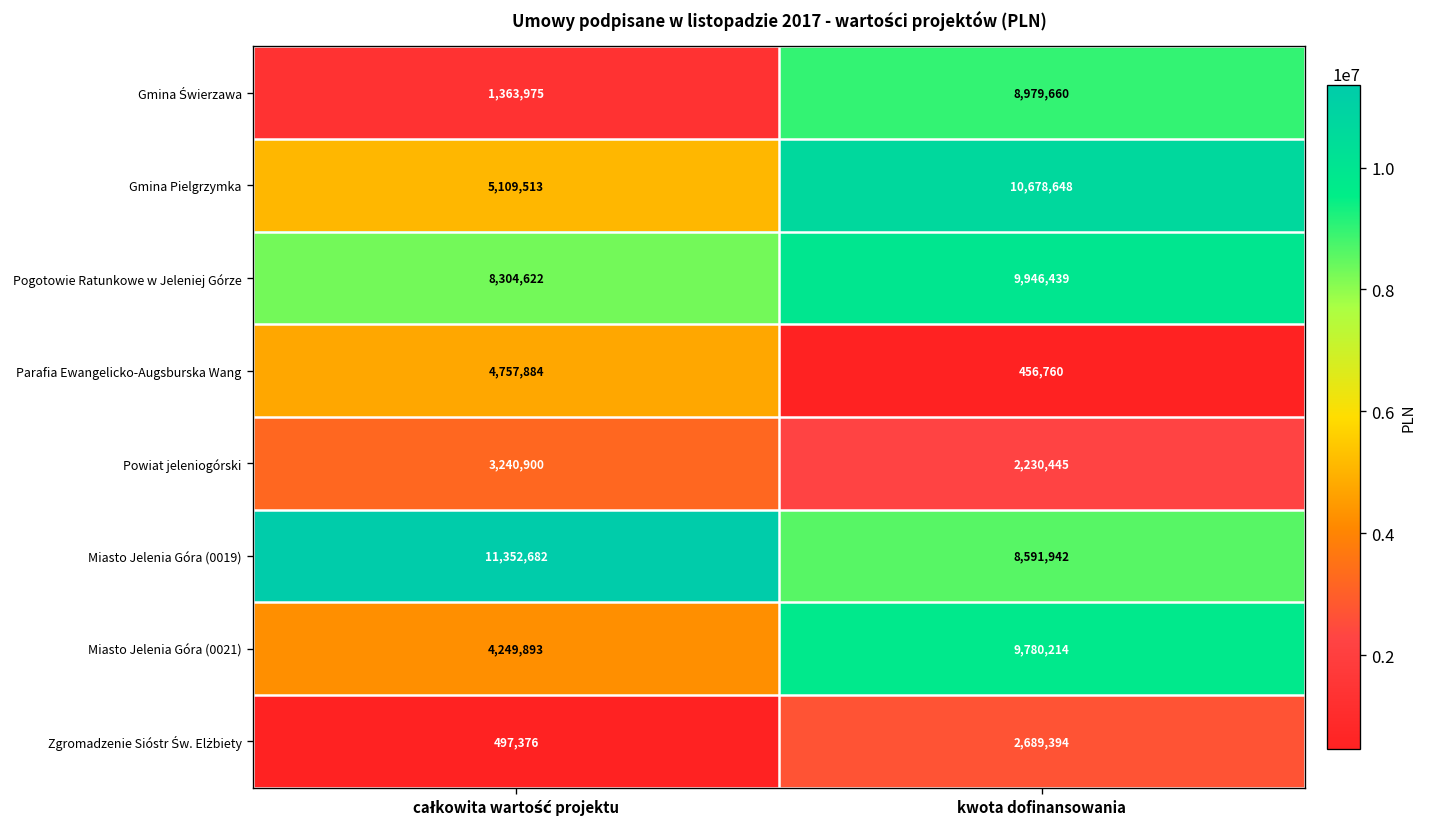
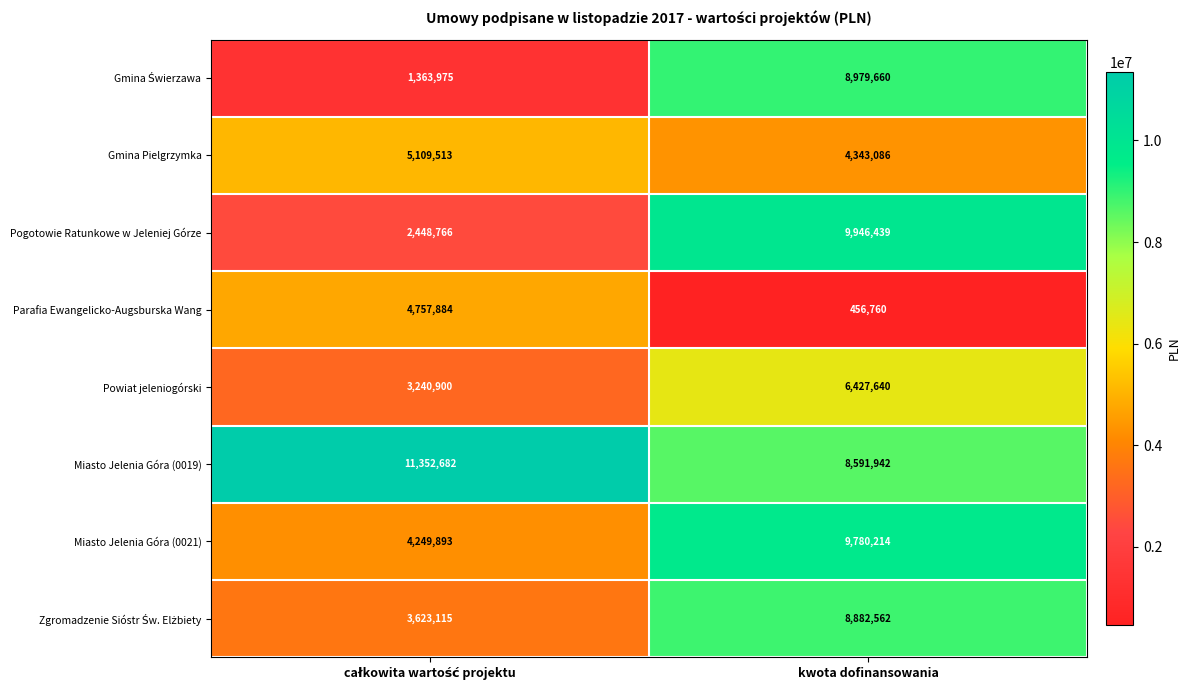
Gmina Pielgrzymka, kwota dofinansowania: 10,678,648 -> 4,343,086
Pogotowie Ratunkowe w Jeleniej Górze, całkowita wartość projektu: 8,304,622 -> 2,448,766
Powiat jeleniogórski, kwota dofinansowania: 2,230,445 -> 6,427,640
Zgromadzenie Sióstr Św. Elżbiety, całkowita wartość projektu: 497,376 -> 3,623,115
Zgromadzenie Sióstr Św. Elżbiety, kwota dofinansowania: 2,689,394 -> 8,882,562
